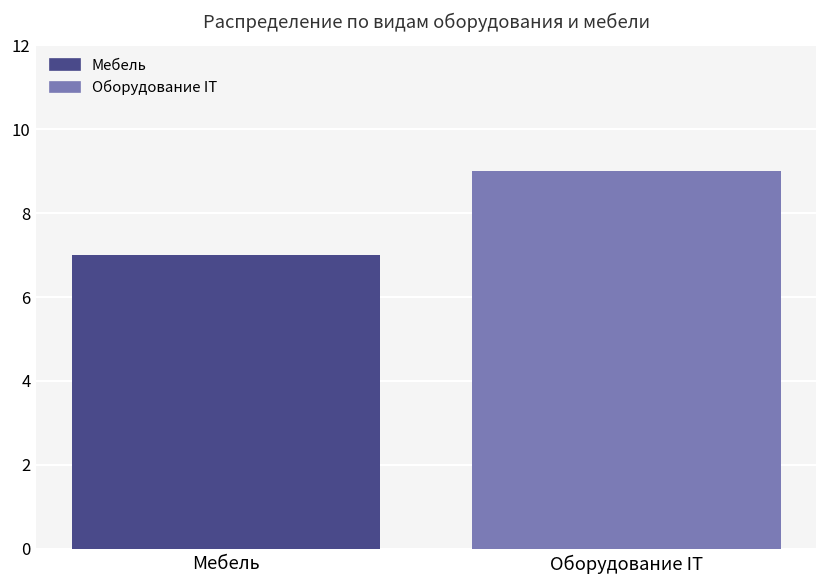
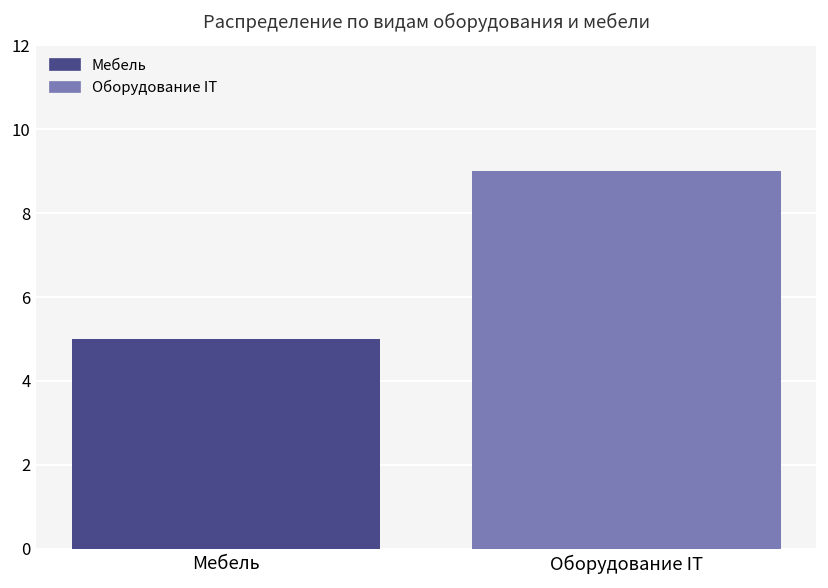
Мебель: 7 -> 5
